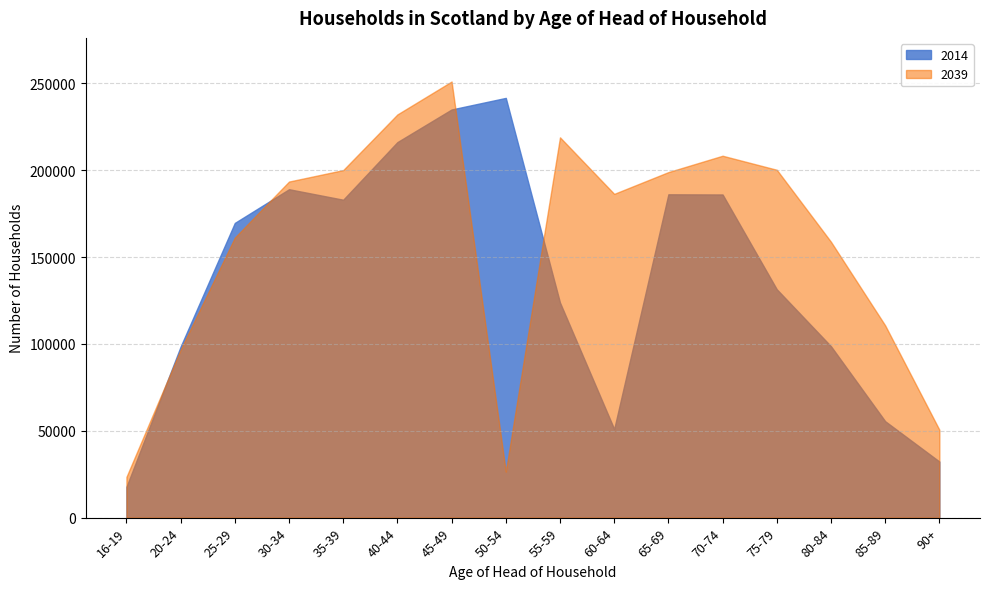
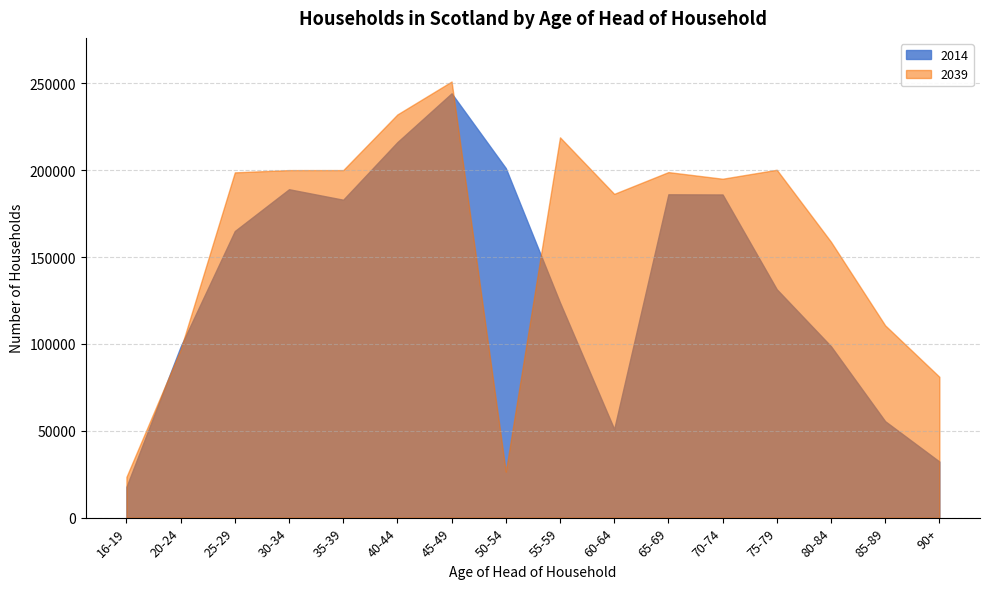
2014, 25-29: 170000 -> 165000
2039, 25-29: 161000 -> 199000
2039, 30-34: 193000 -> 200000
2014, 45-49: 235000 -> 244000
2014, 50-54: 242000 -> 201000
2039, 70-74: 208000 -> 195000
2039, 90+: 51000 -> 81000
